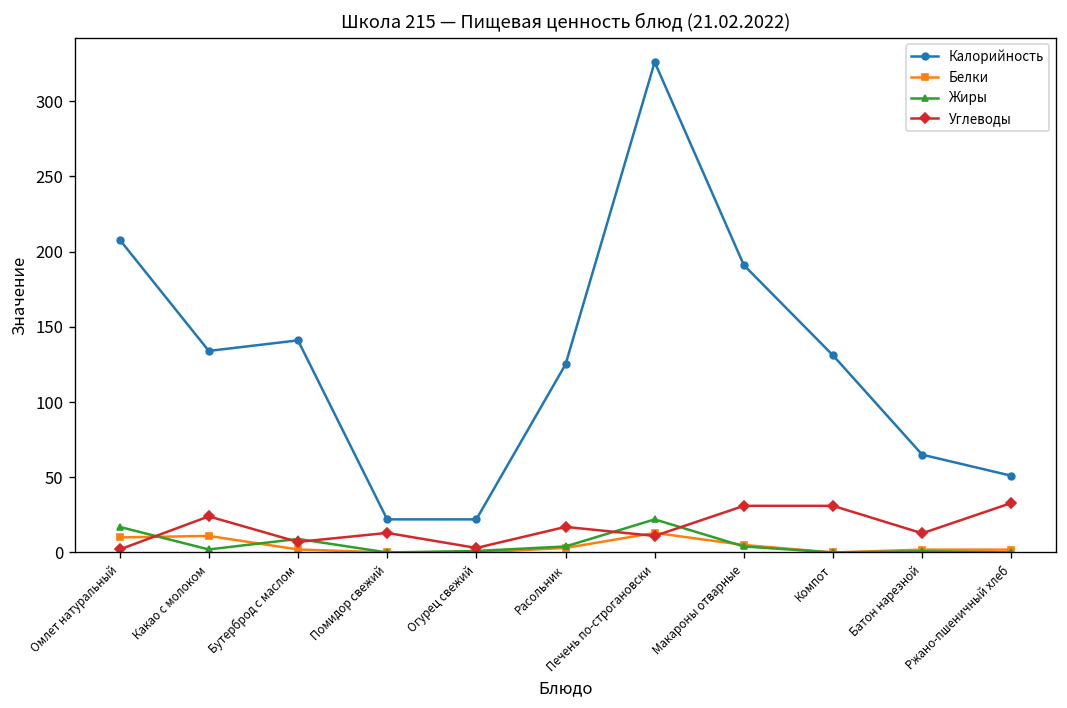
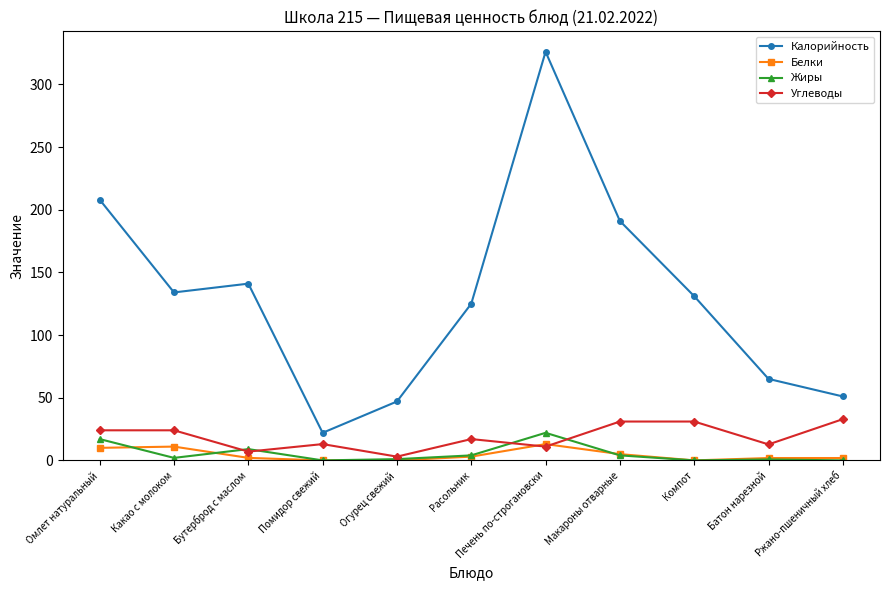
Углеводы, Омлет натуральный: 2 -> 24
Калорийность, Огурец свежий: 22 -> 47
